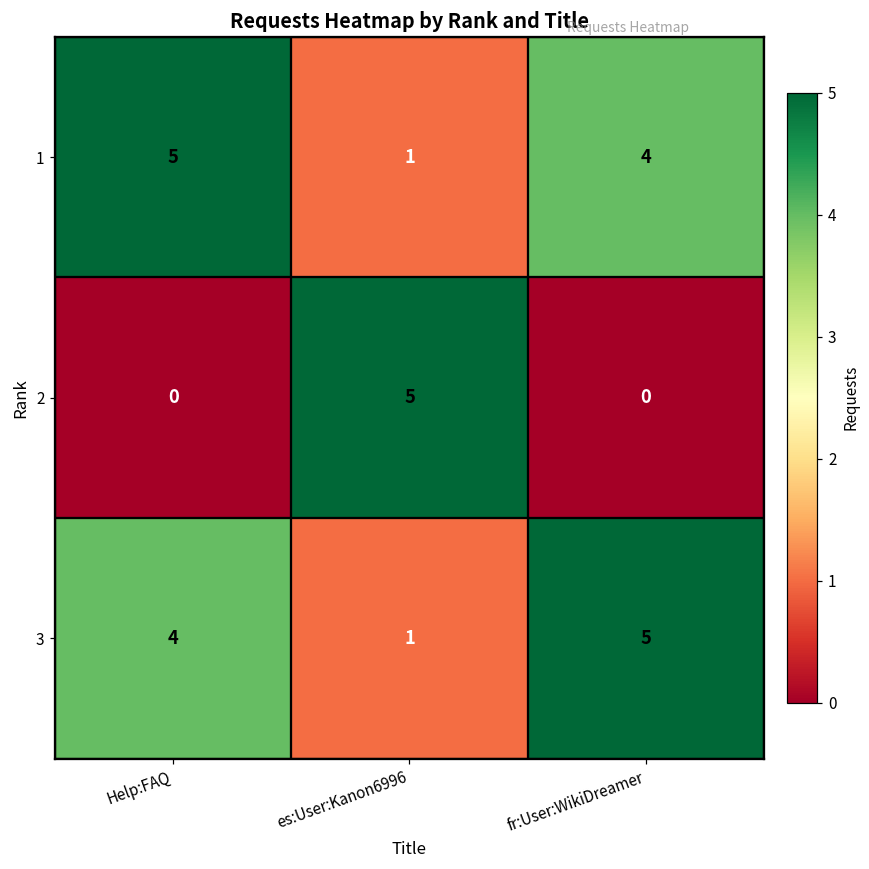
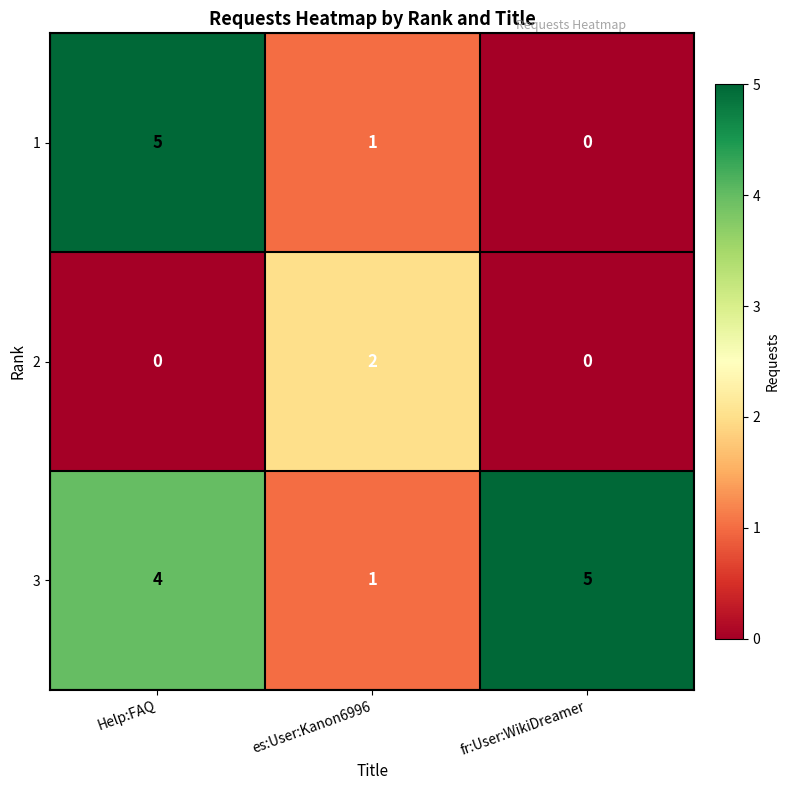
1, fr:User:WikiDreamer: 4 -> 0
2, es:User:Kanon6996: 5 -> 2
